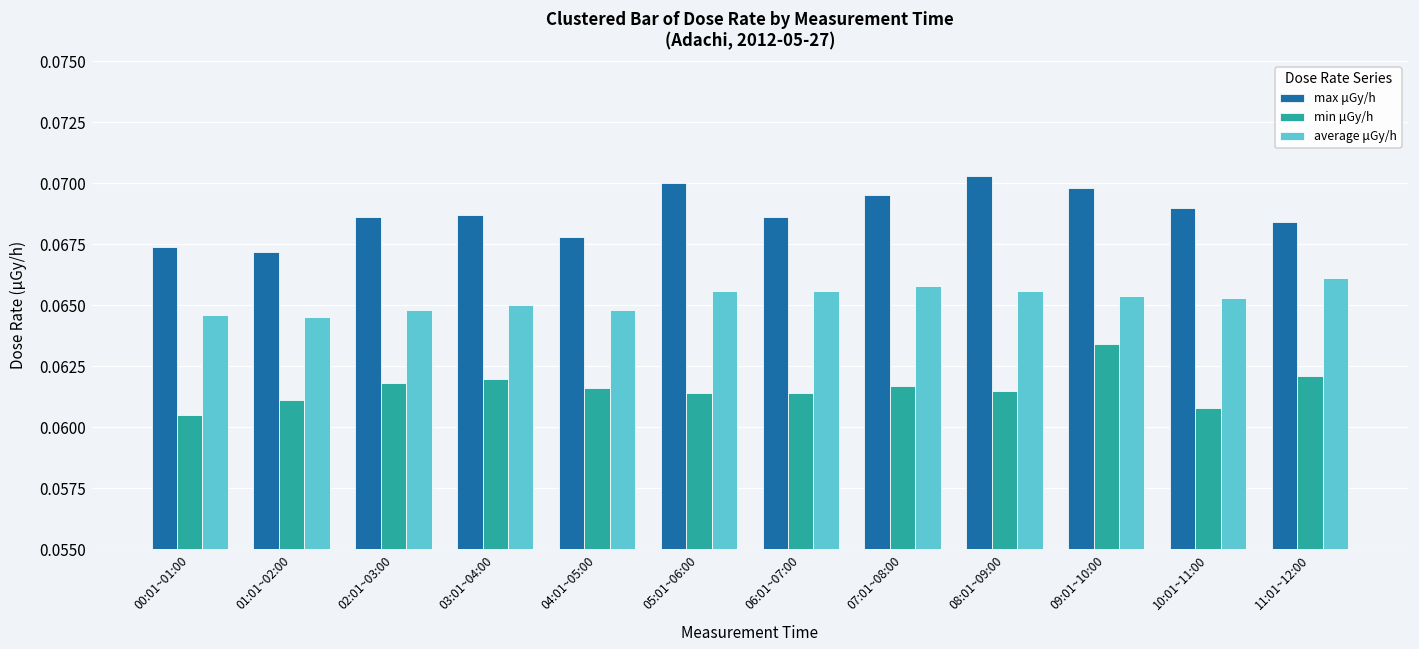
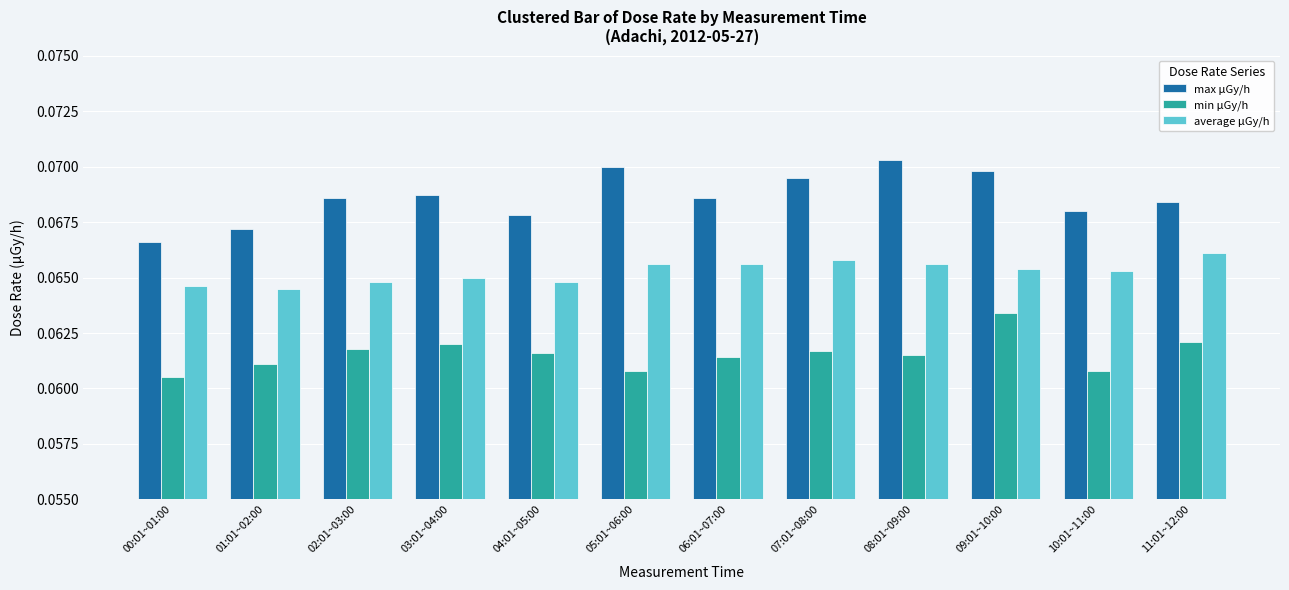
max μGy/h, 00:01~01:00: 0.0674 -> 0.0666
min μGy/h, 05:01~06:00: 0.0614 -> 0.0608
max μGy/h, 10:01~11:00: 0.069 -> 0.068
